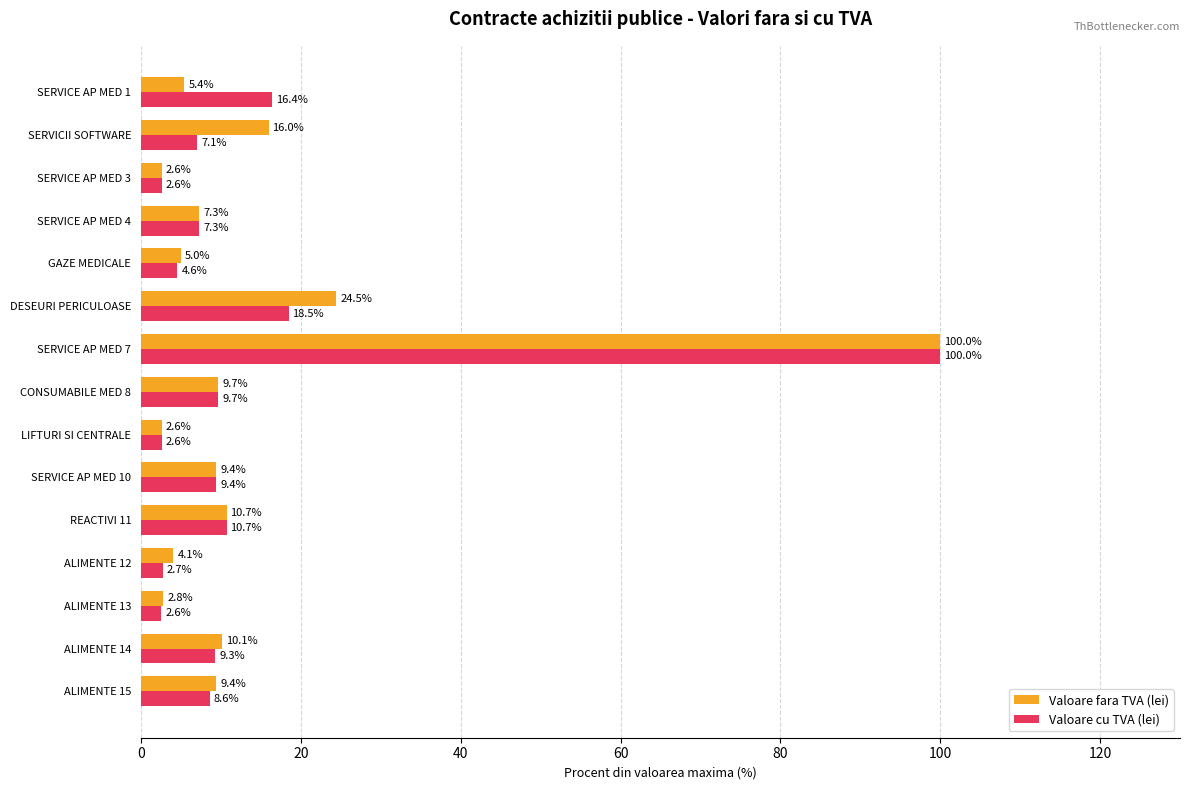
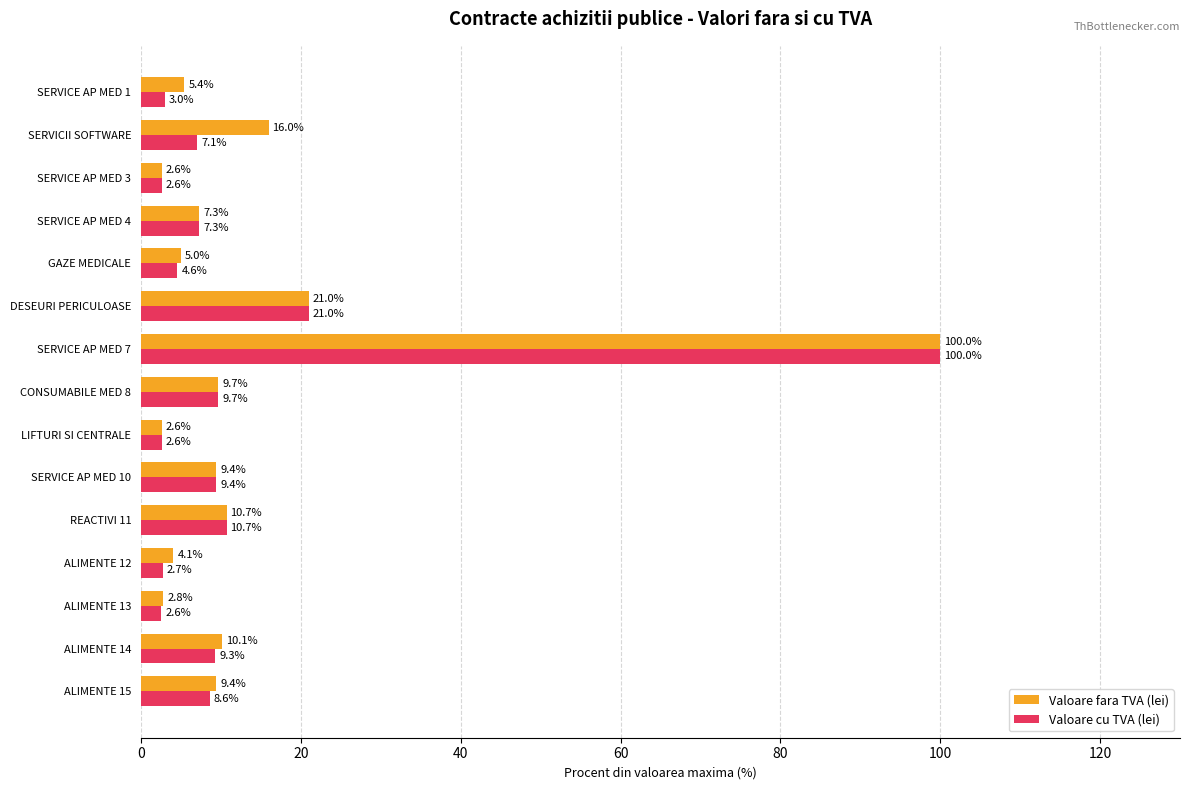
Valoare cu TVA (lei), SERVICE AP MED 1: 16.4% -> 3.0%
Valoare fara TVA (lei), DESEURI PERICULOASE: 24.5% -> 21.0%
Valoare cu TVA (lei), DESEURI PERICULOASE: 18.5% -> 21.0%
